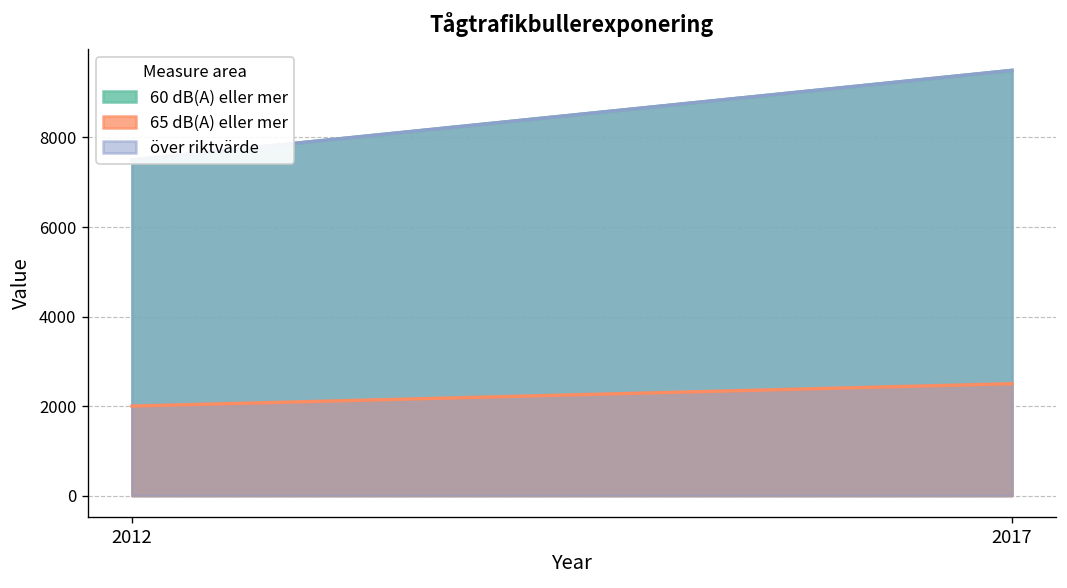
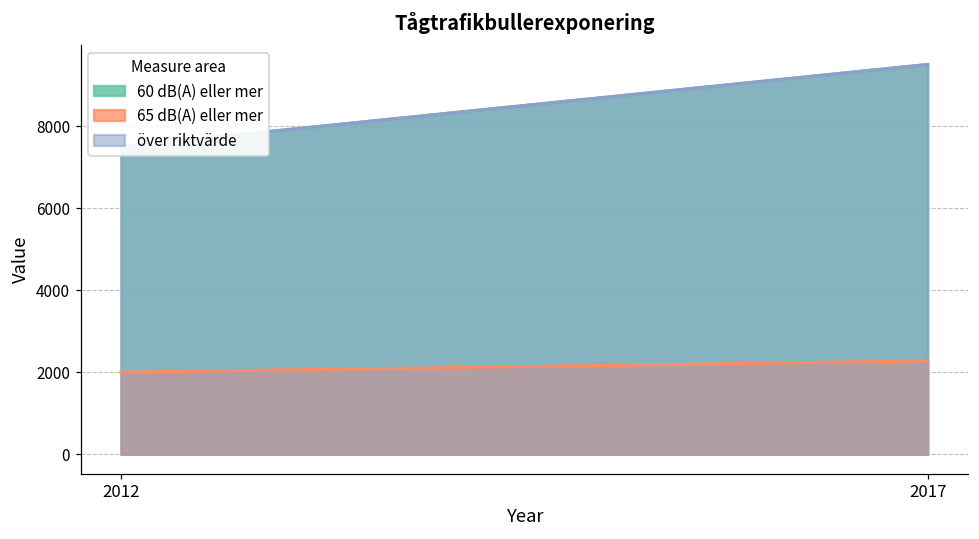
65 dB(A) eller mer, 2017: 2500 -> 2300
